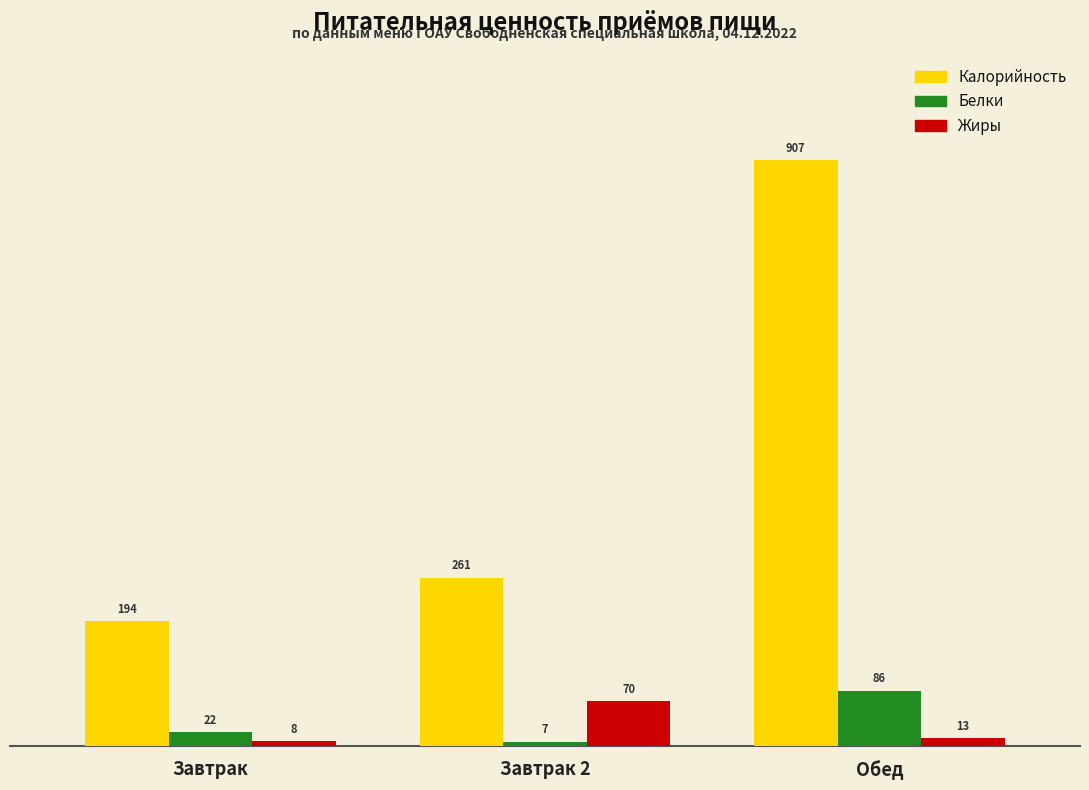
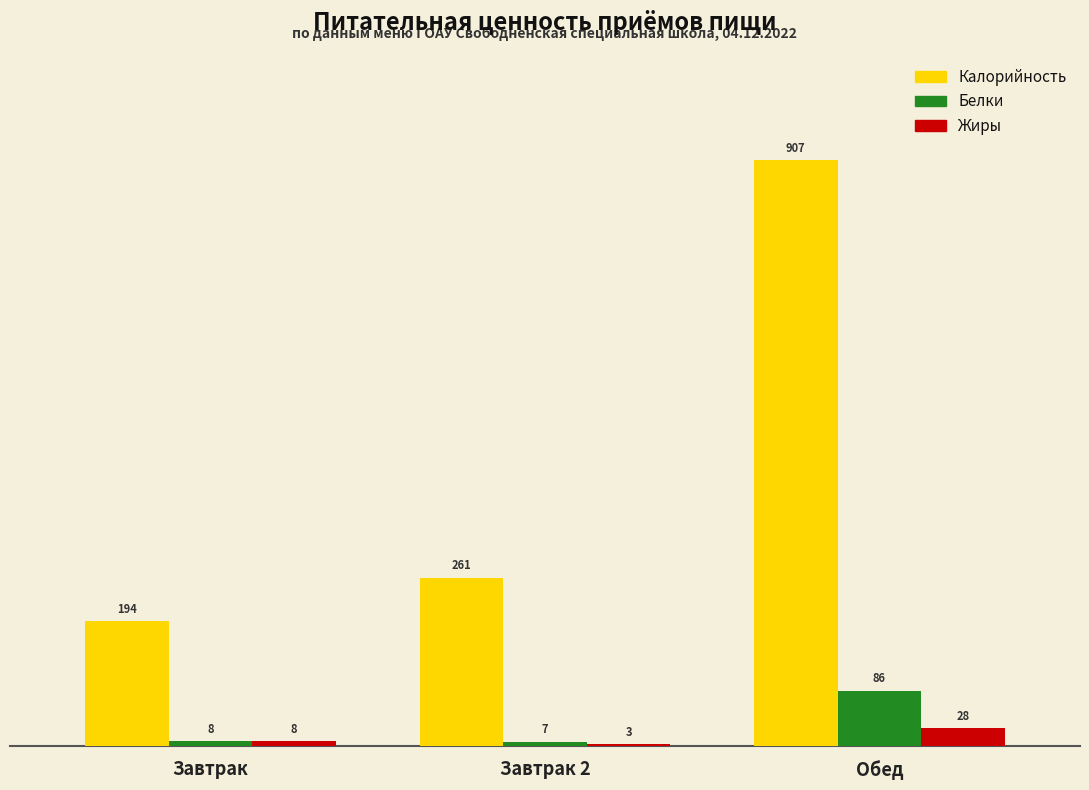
Белки, Завтрак: 22 -> 8
Жиры, Завтрак 2: 70 -> 3
Жиры, Обед: 13 -> 28
